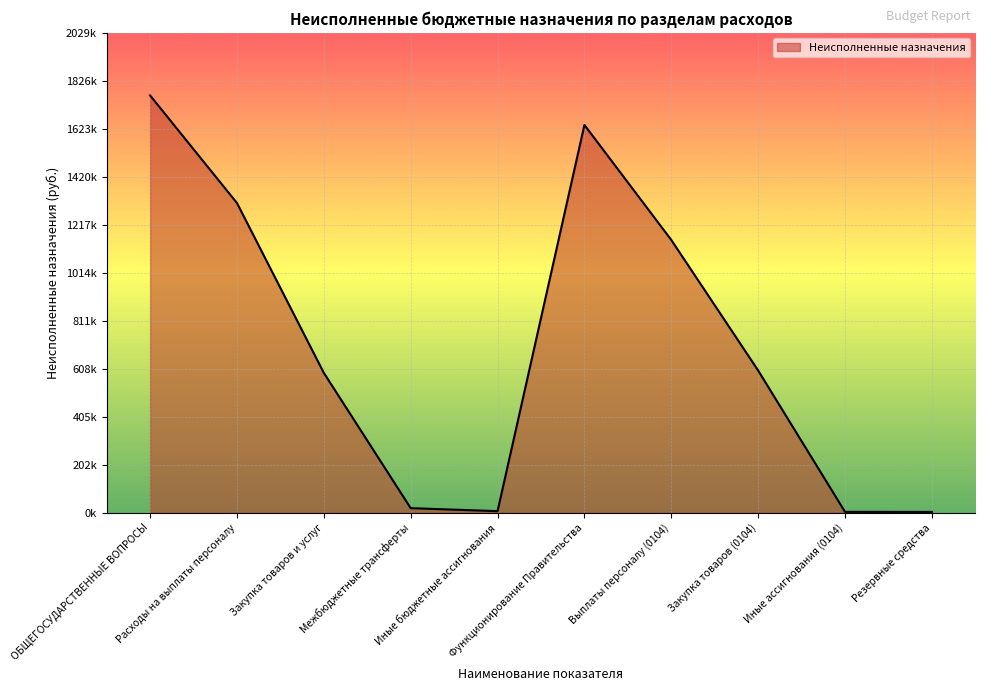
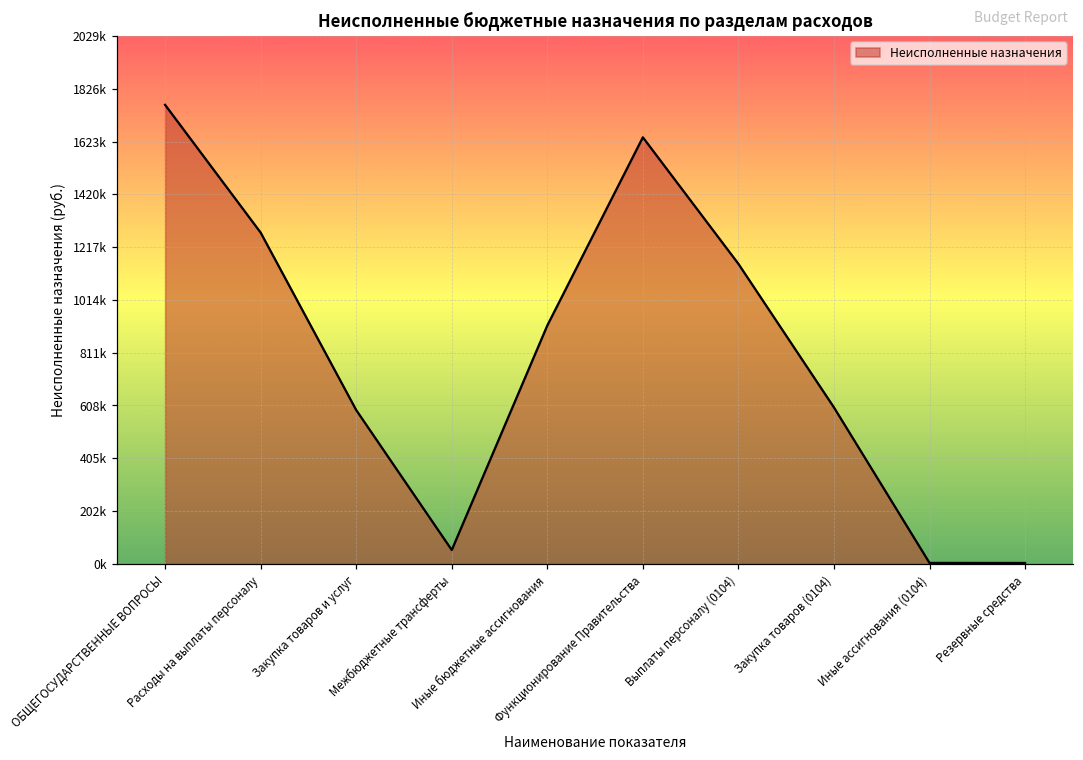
Расходы на выплаты персоналу: 1310000 -> 1270000
Межбюджетные трансферты: 20000 -> 50000
Иные бюджетные ассигнования: 10000 -> 920000
